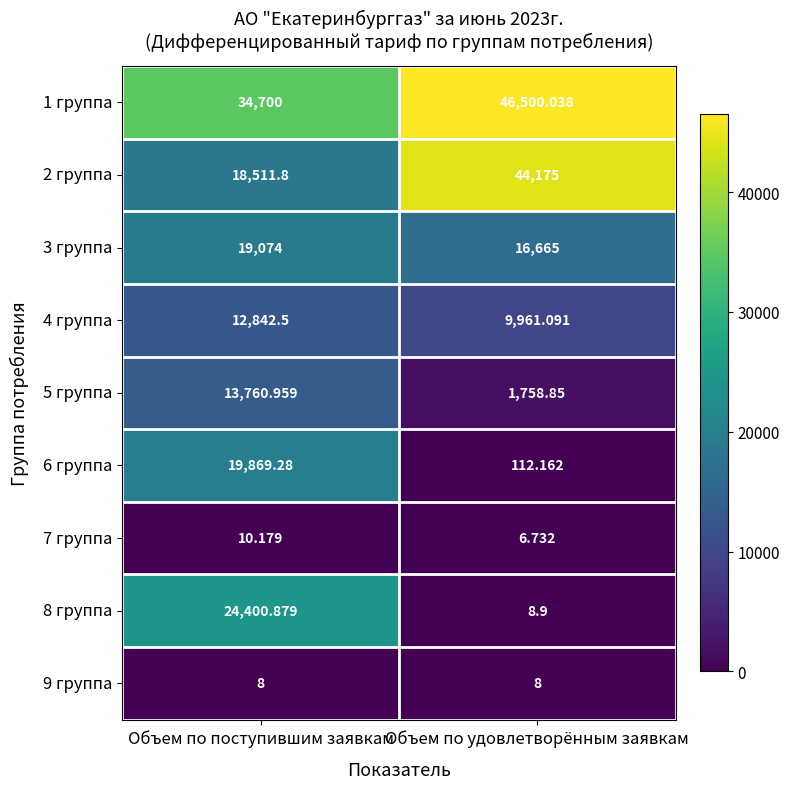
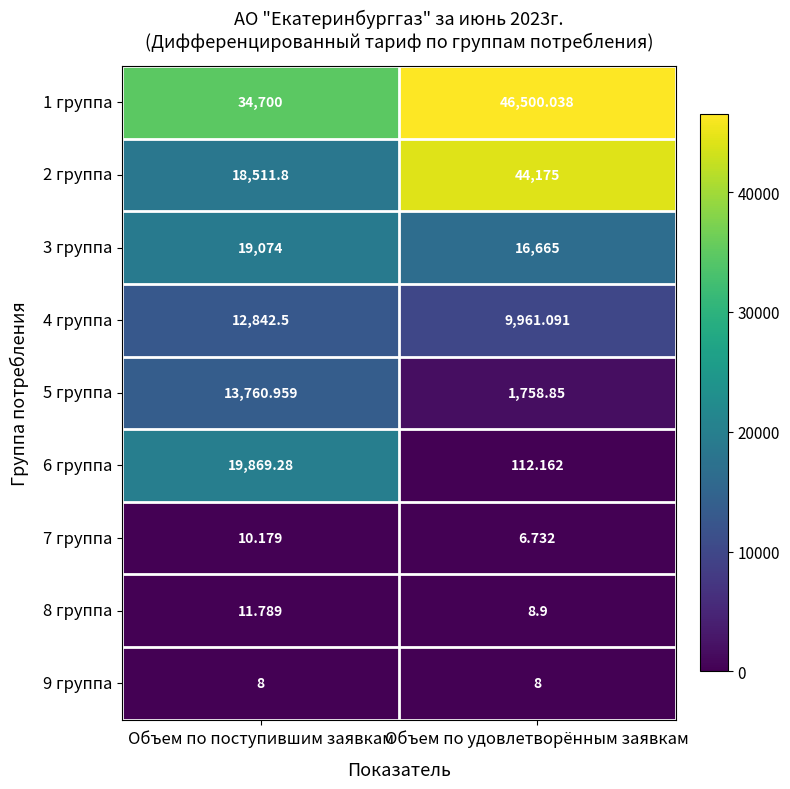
8 группа, Объем по поступившим заявкам: 24,400.879 -> 11.789
